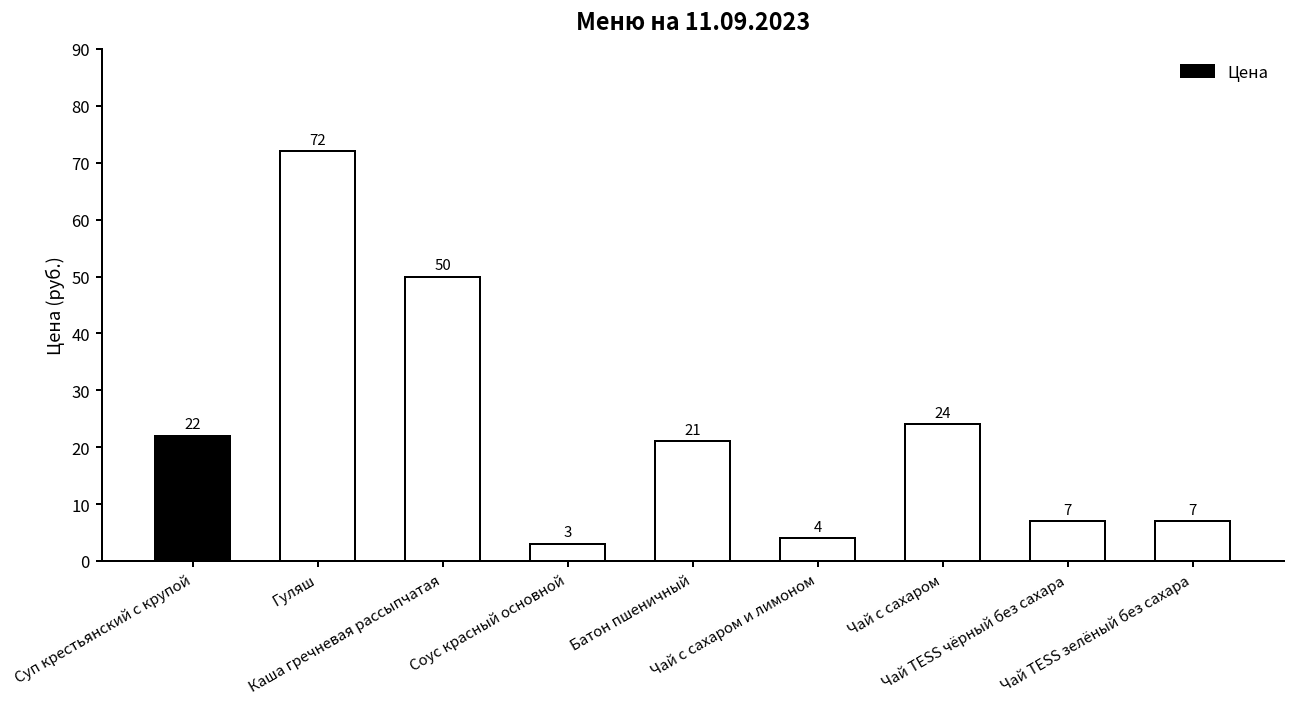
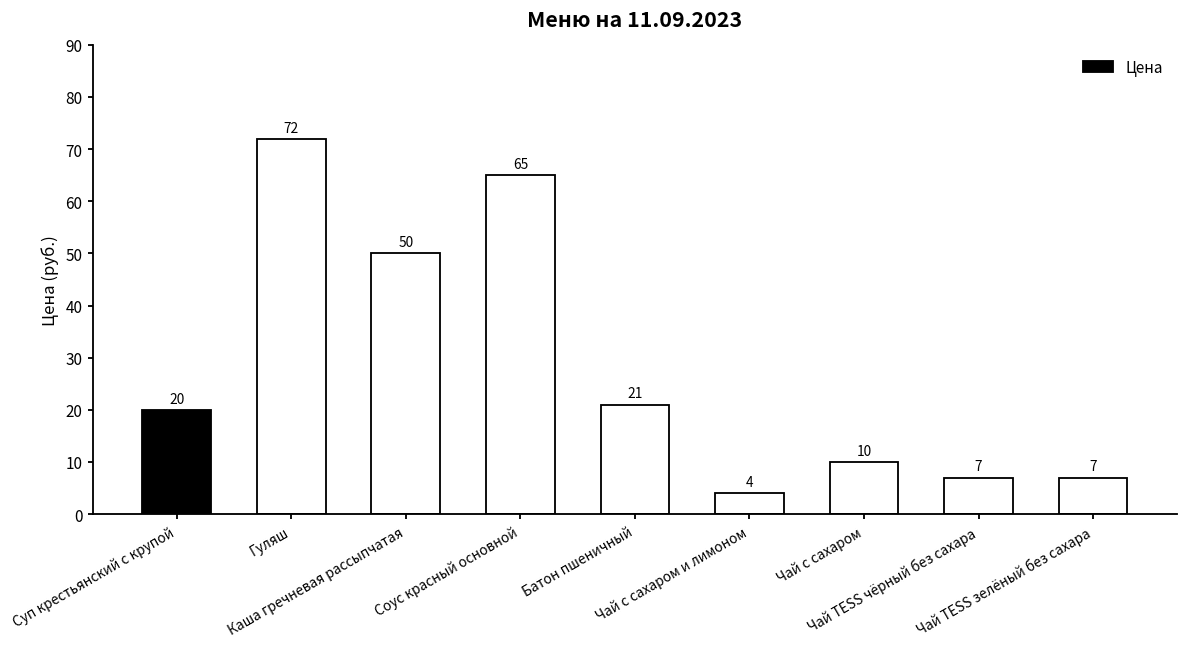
Суп крестьянский с крупой: 22 -> 20
Соус красный основной: 3 -> 65
Чай с сахаром: 24 -> 10
